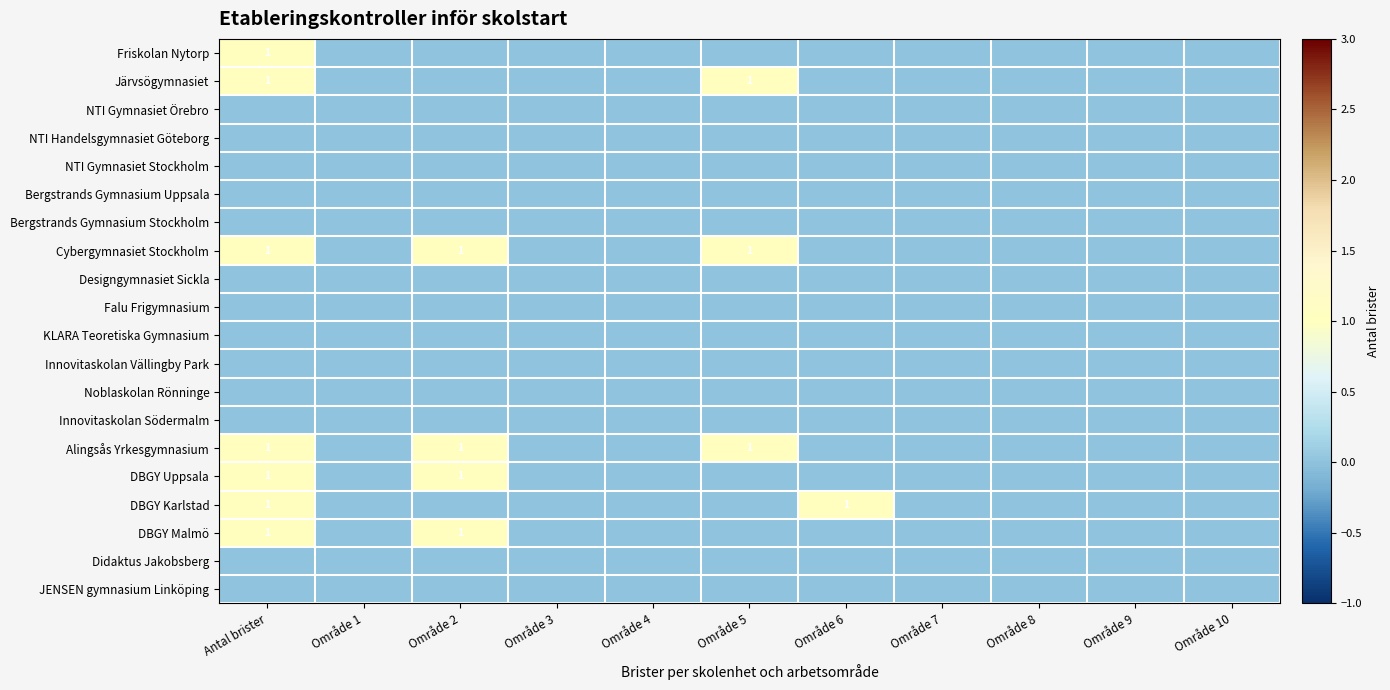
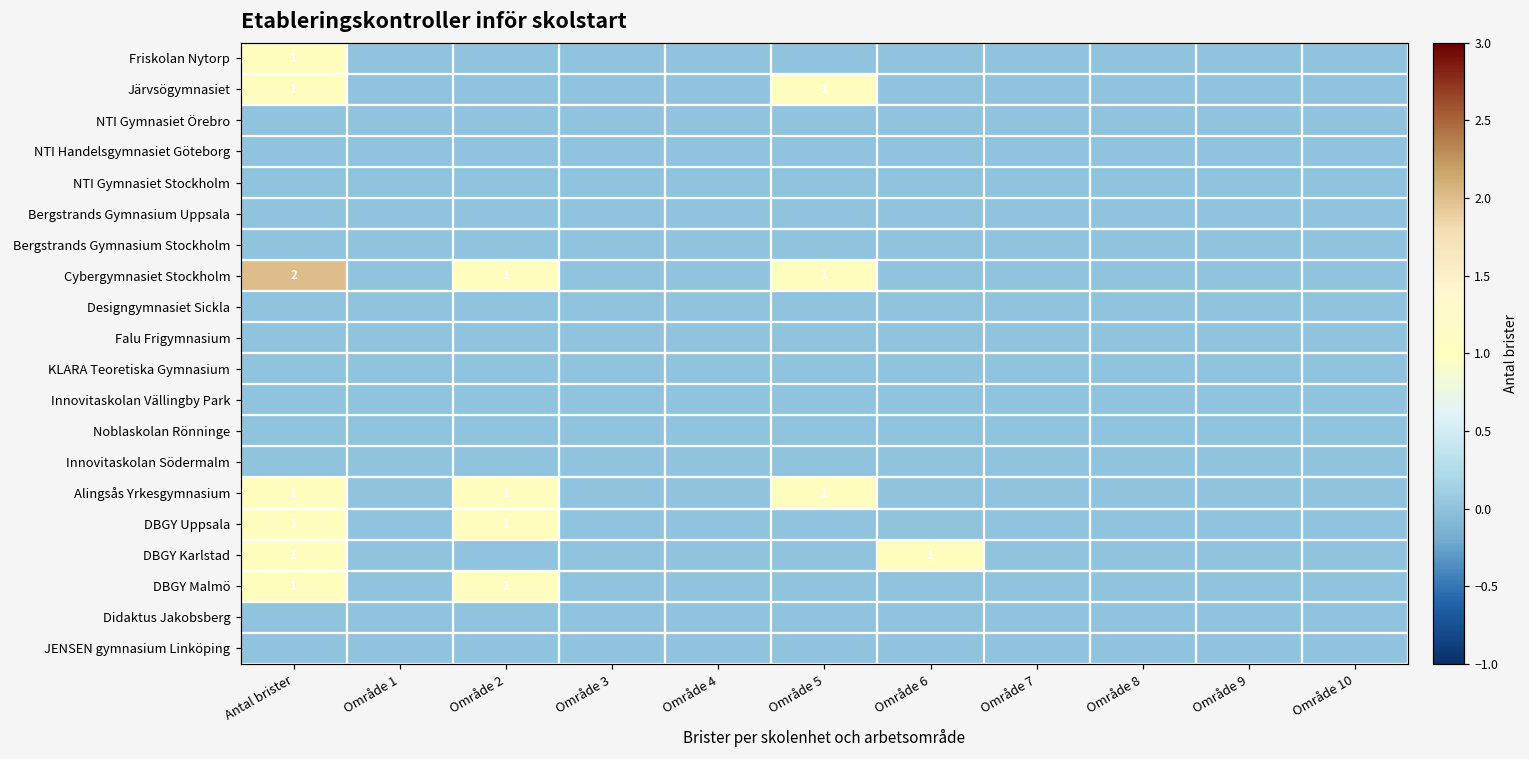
Cybergymnasiet Stockholm, Antal brister: 1 -> 2
